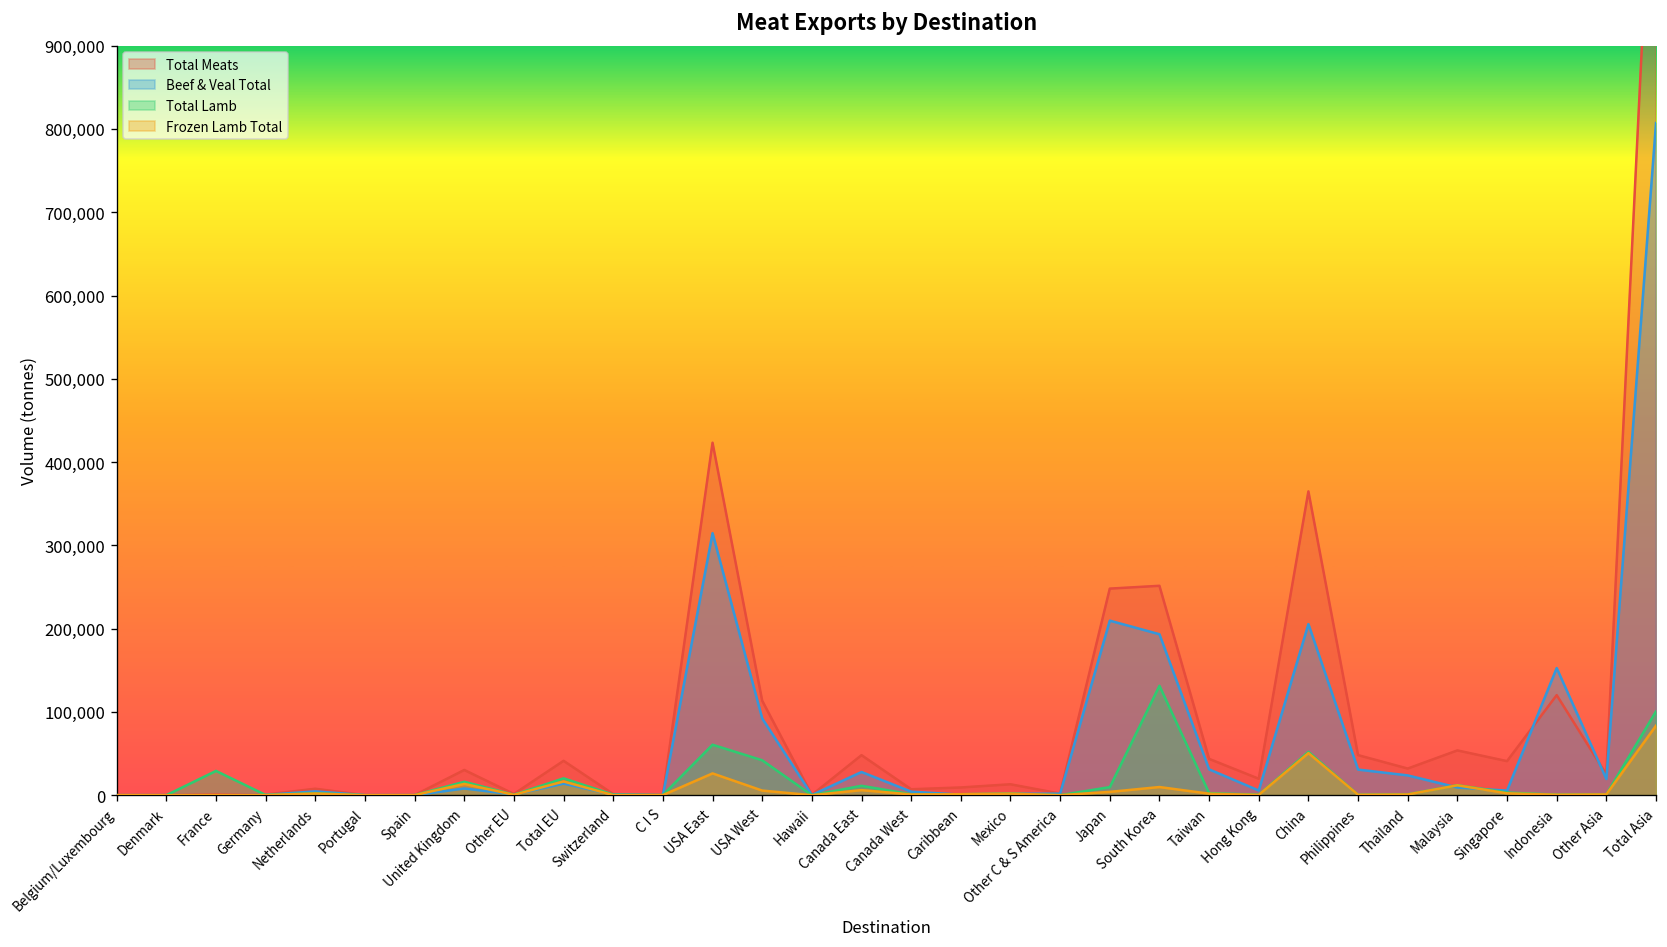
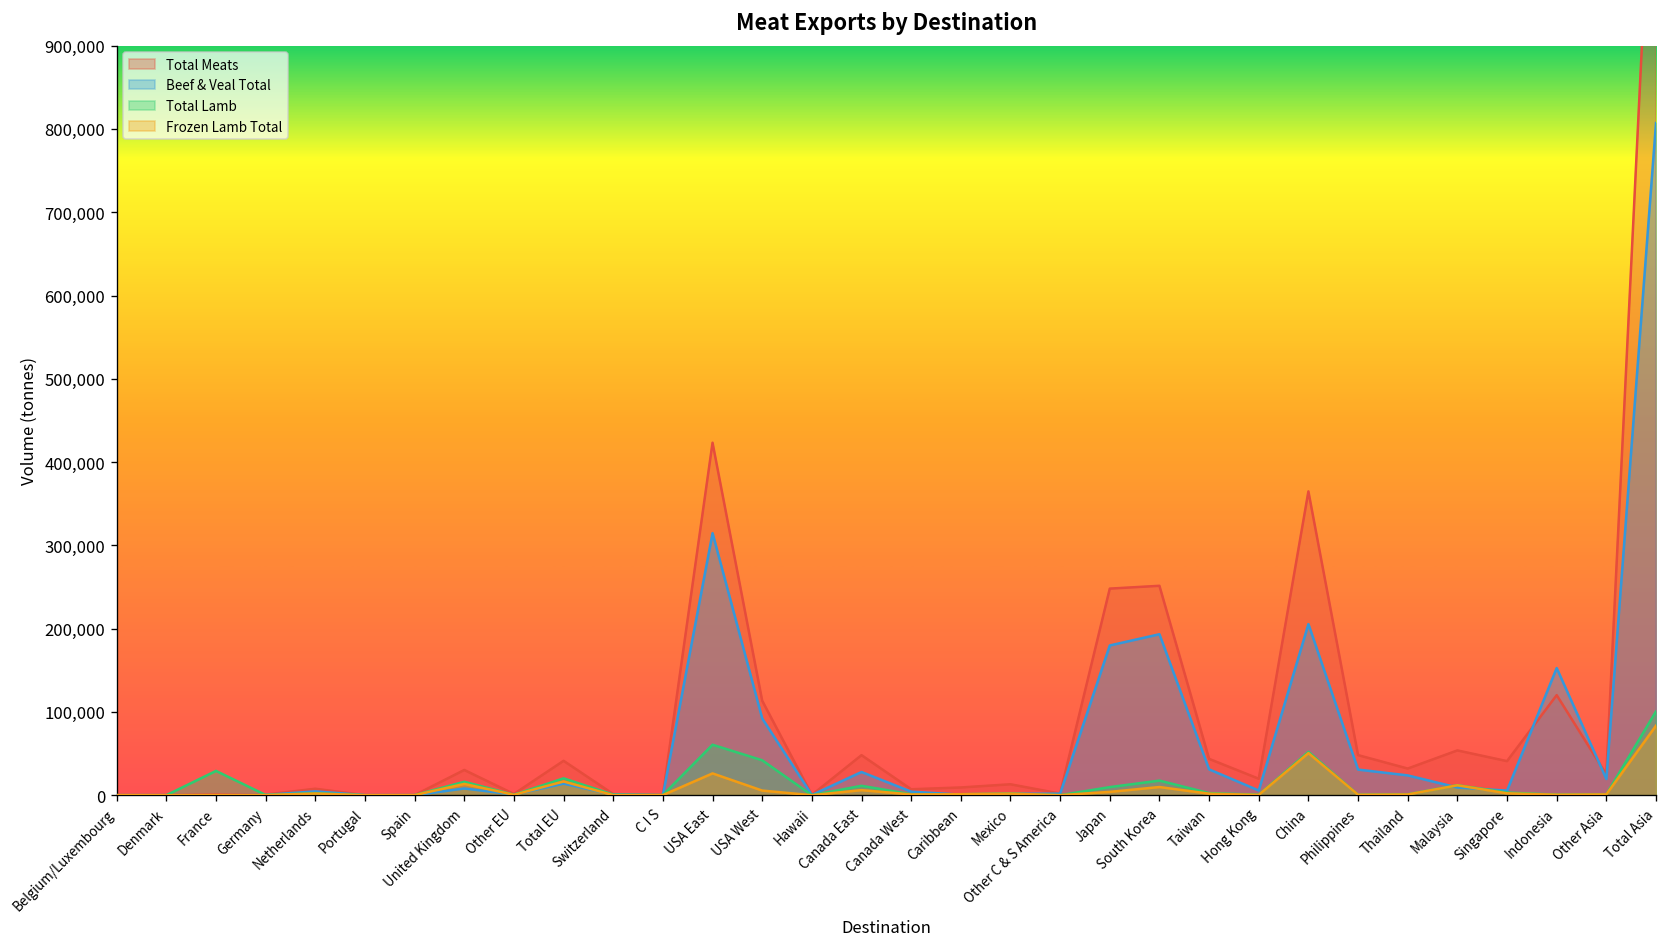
Beef & Veal Total, Japan: 210,000 -> 180,000
Total Lamb, South Korea: 130,000 -> 20,000
